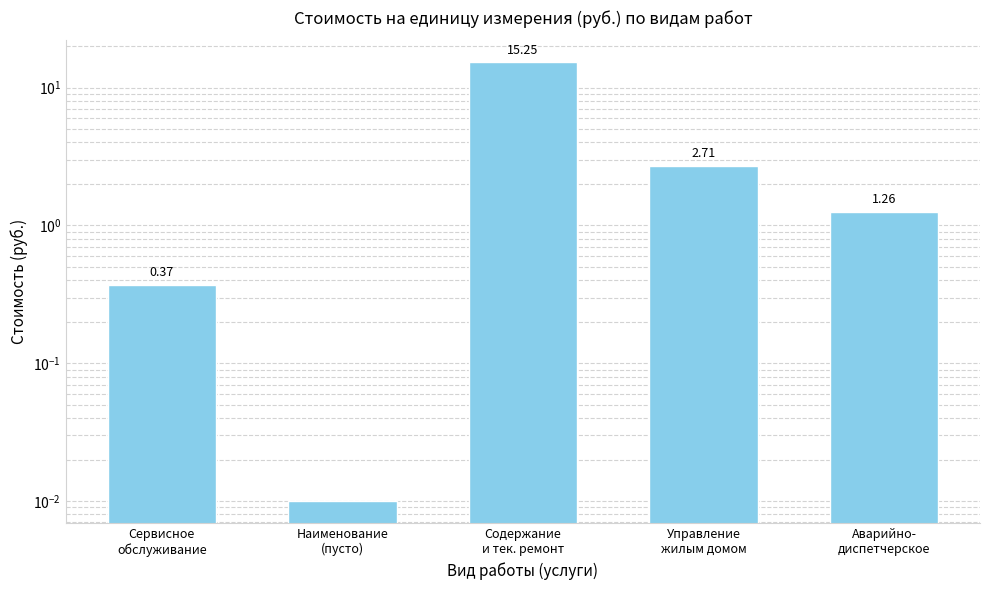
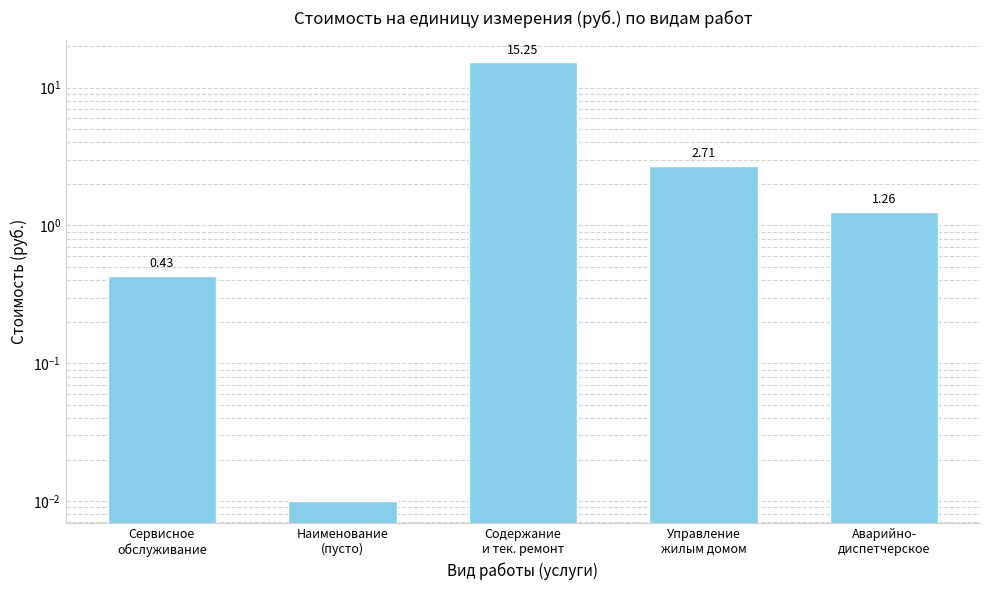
Сервисное обслуживание: 0.37 -> 0.43
